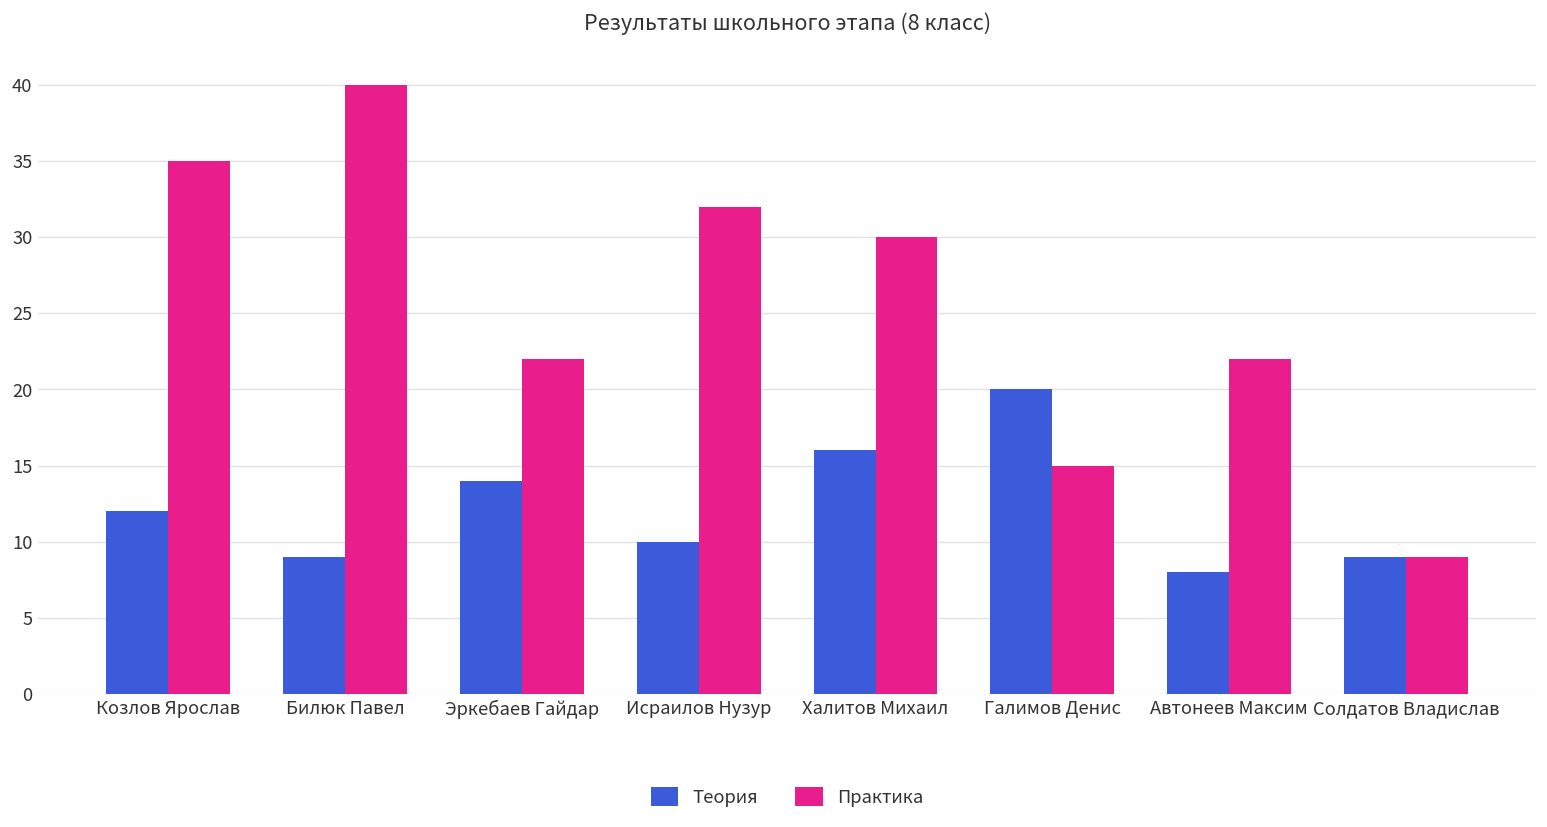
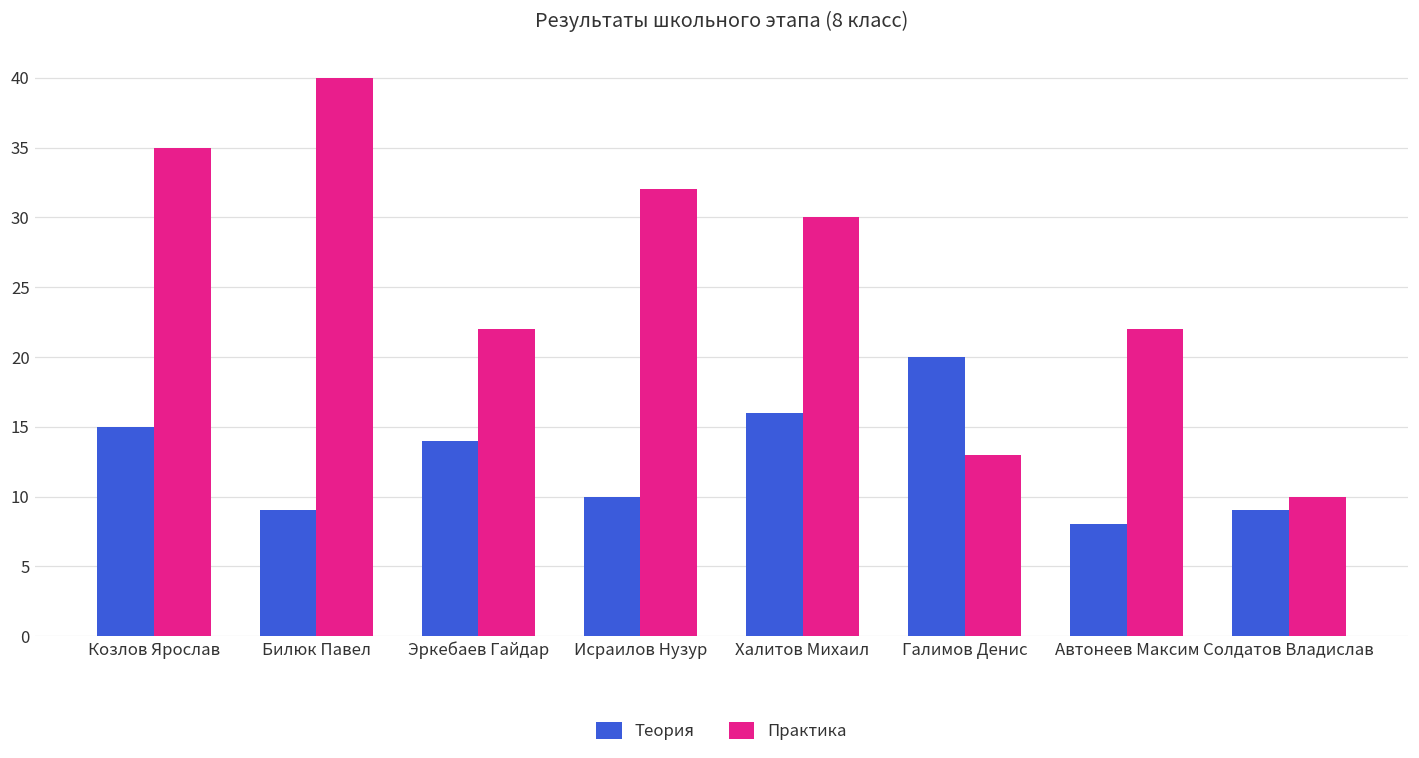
Теория, Козлов Ярослав: 12 -> 15
Практика, Галимов Денис: 15 -> 13
Практика, Солдатов Владислав: 9 -> 10
